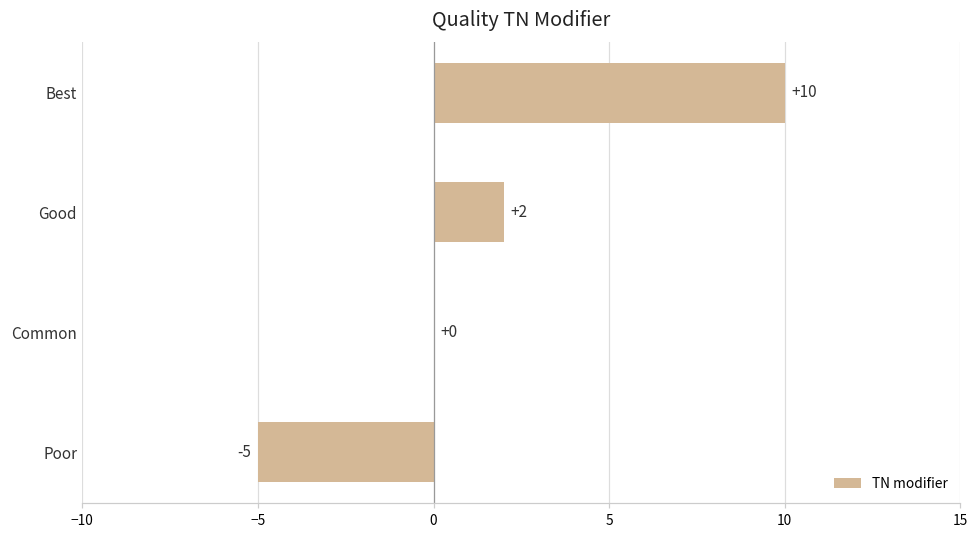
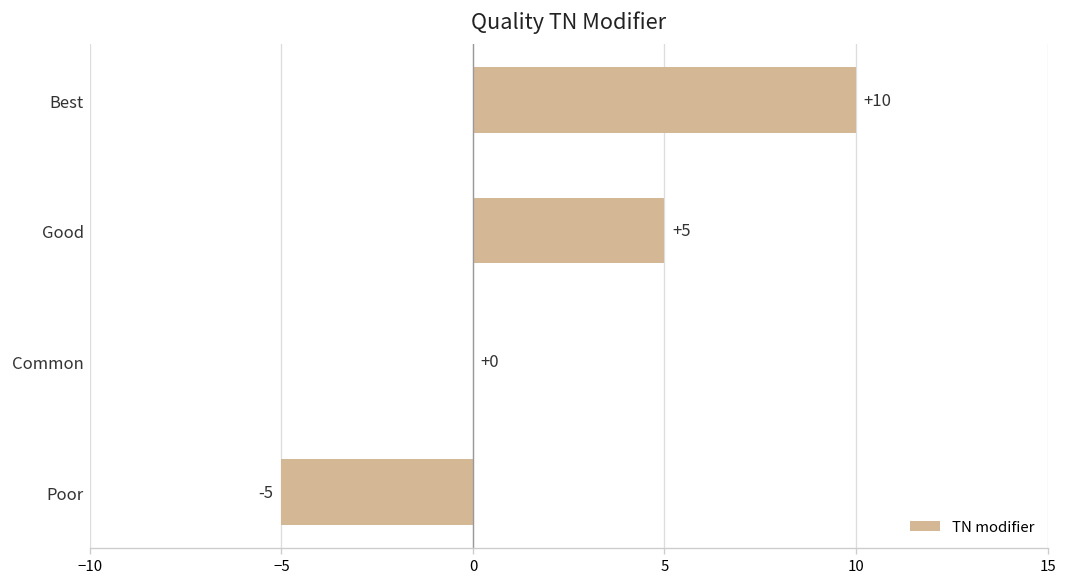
Good: +2 -> +5
